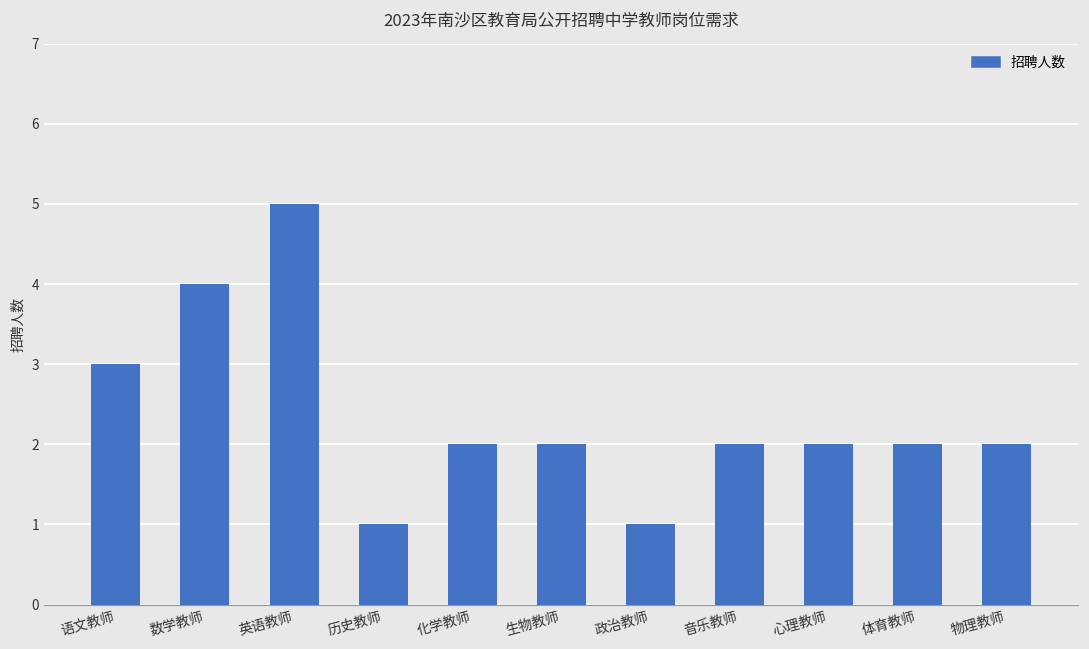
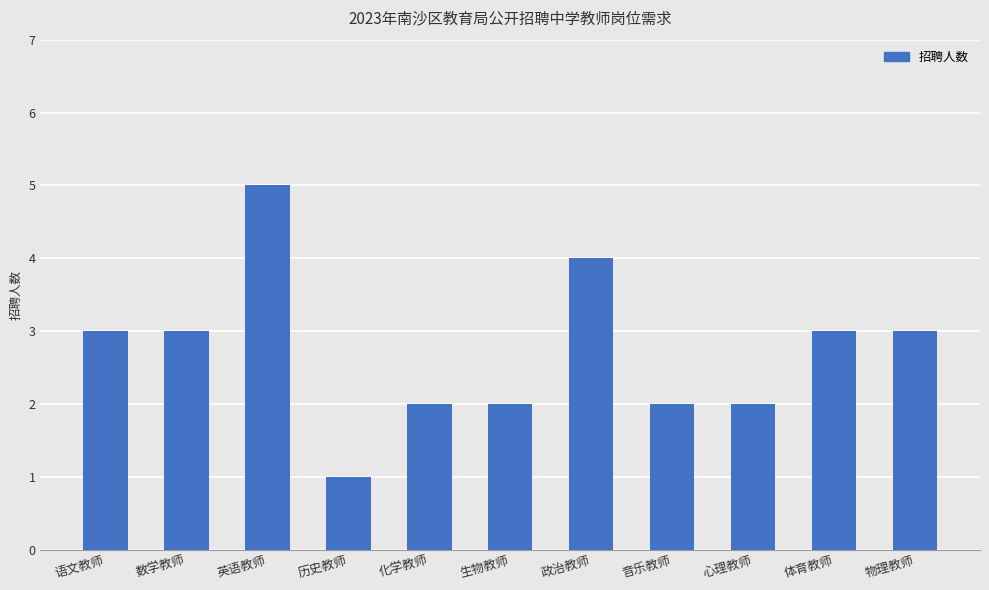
数学教师: 4 -> 3
政治教师: 1 -> 4
体育教师: 2 -> 3
物理教师: 2 -> 3
